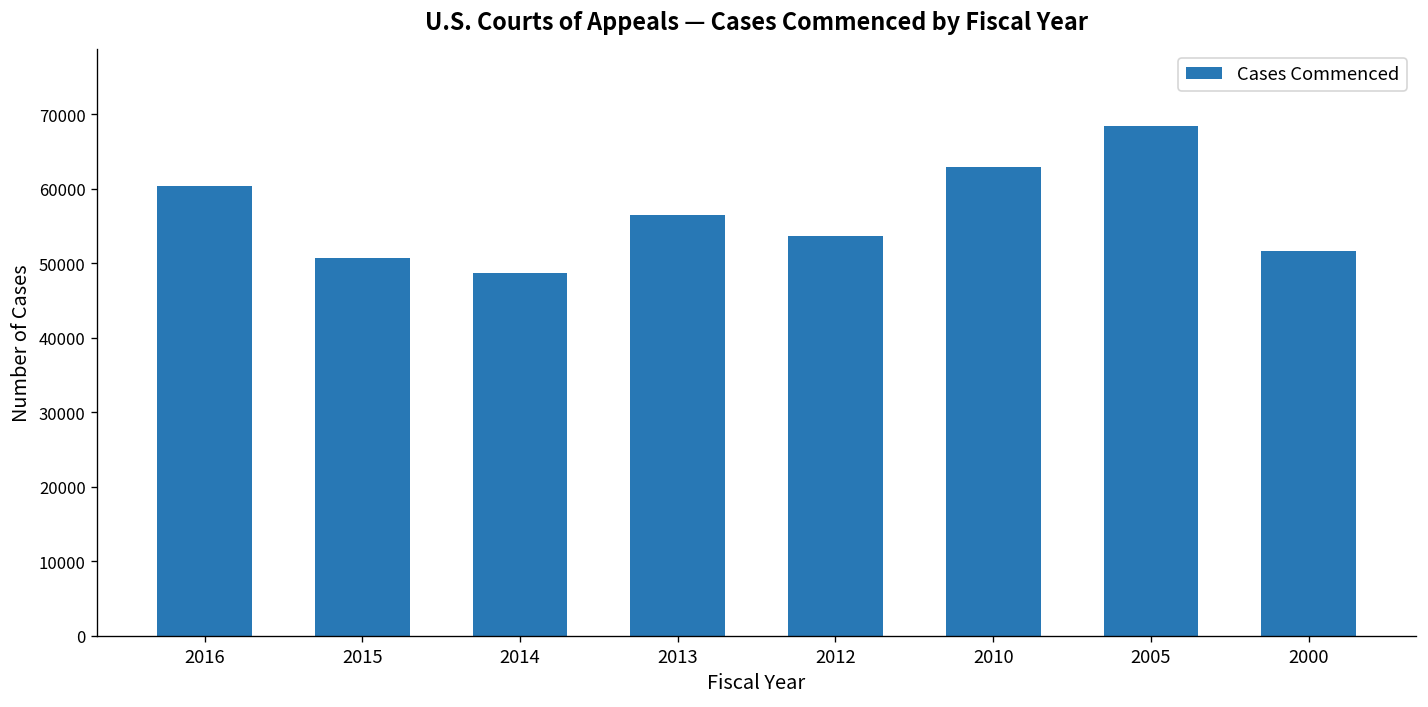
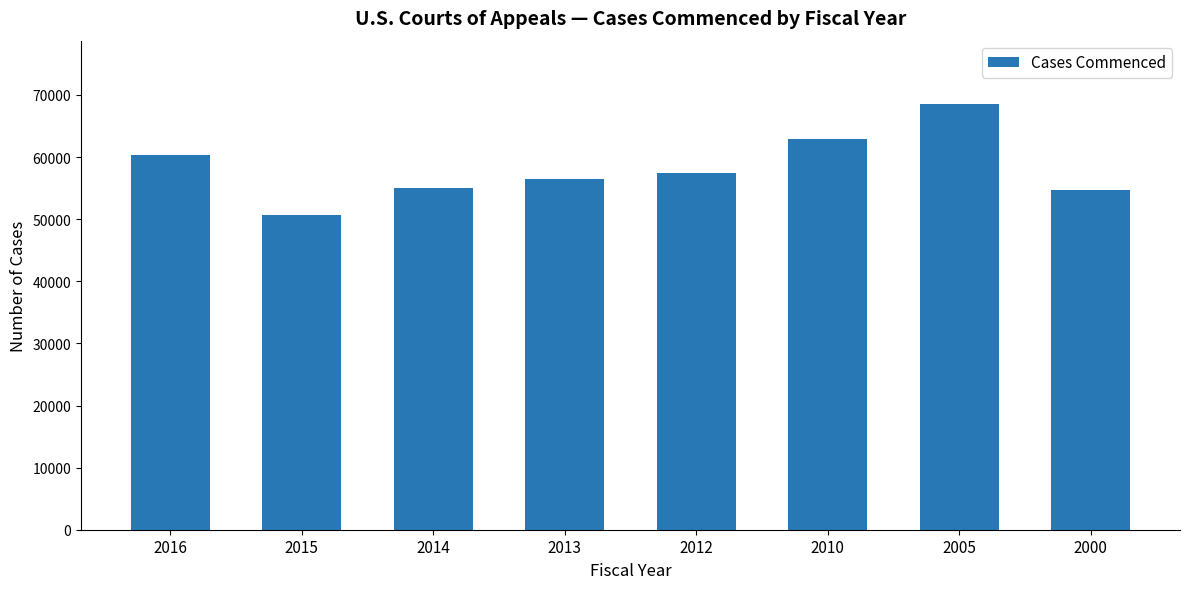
2014: 49000 -> 55000
2012: 54000 -> 58000
2000: 52000 -> 55000
